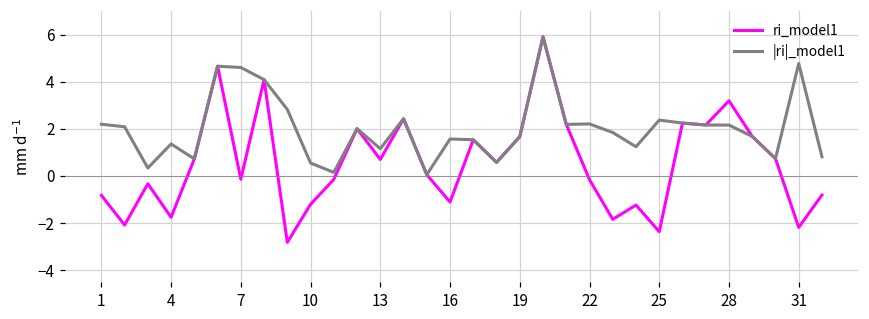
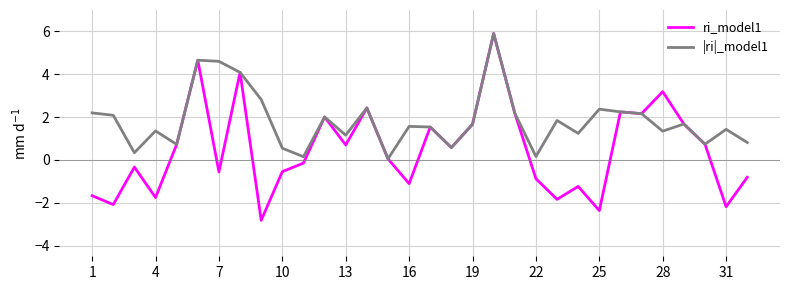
ri_model1, 1: -0.8 -> -1.7
ri_model1, 7: -0.1 -> -0.6
ri_model1, 10: -1.2 -> -0.5
ri_model1, 22: -0.2 -> -0.9
|ri|_model1, 22: 2.2 -> 0.2
|ri|_model1, 28: 2.2 -> 1.3
|ri|_model1, 31: 4.8 -> 1.4
